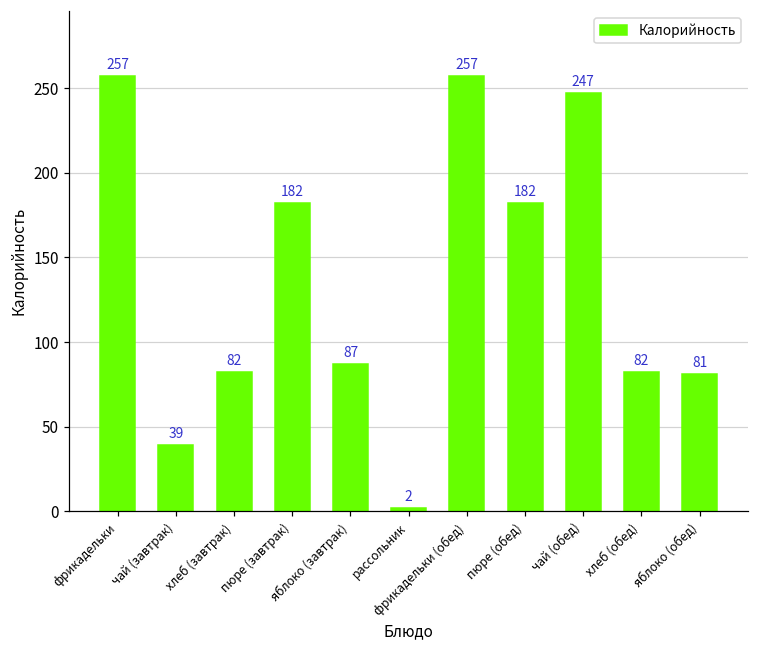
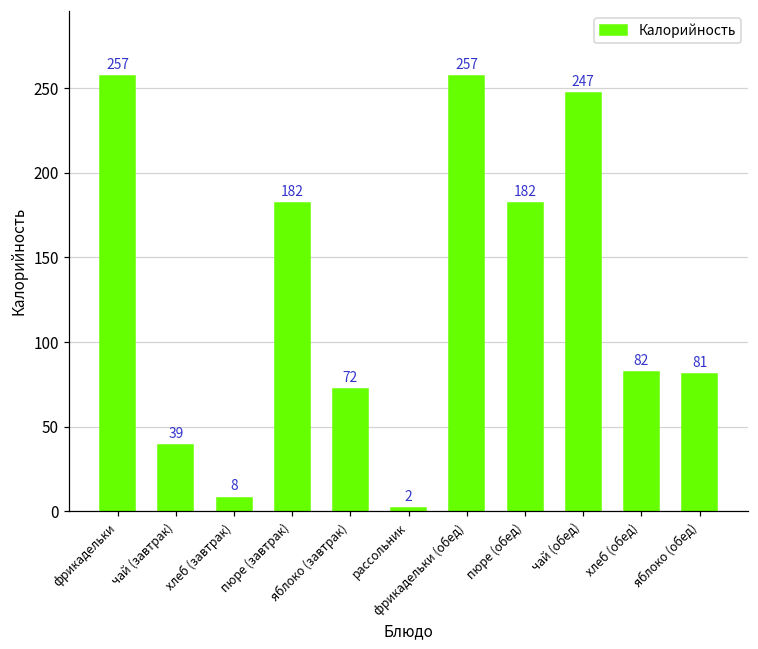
хлеб (завтрак): 82 -> 8
яблоко (завтрак): 87 -> 72
